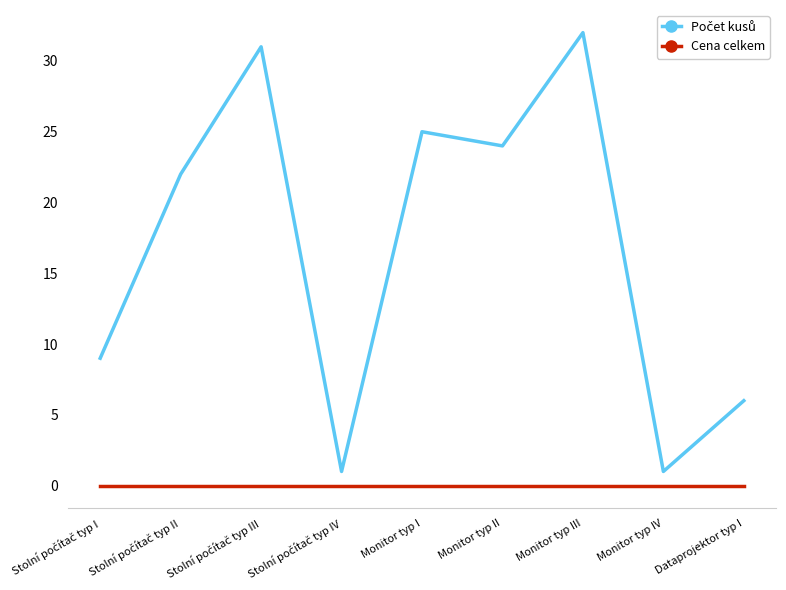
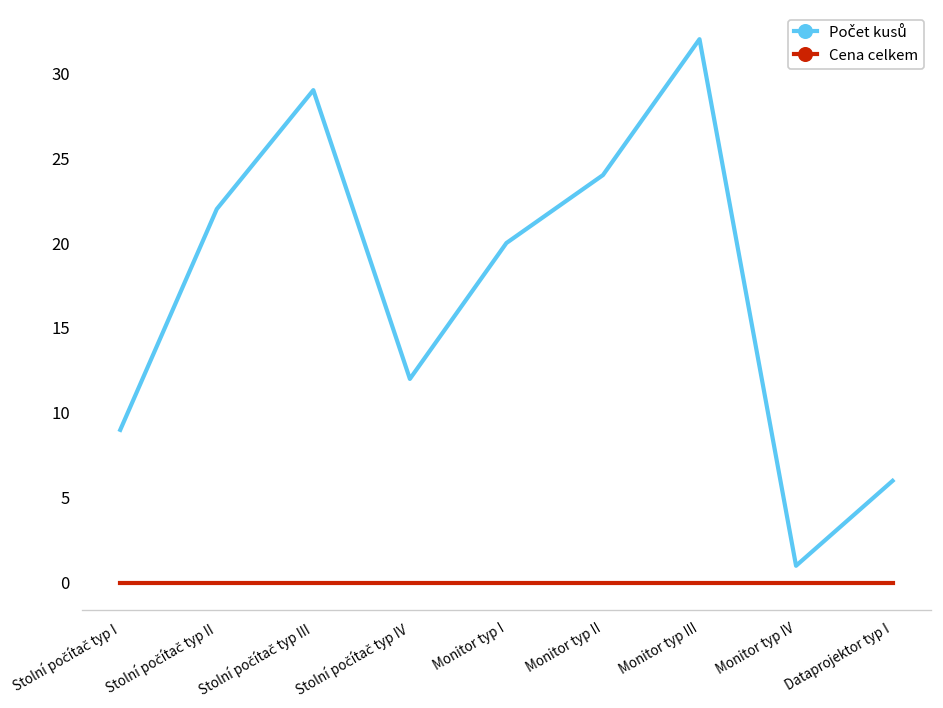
Počet kusů, Stolní počítač typ III: 31 -> 29
Počet kusů, Stolní počítač typ IV: 1 -> 12
Počet kusů, Monitor typ I: 25 -> 20
